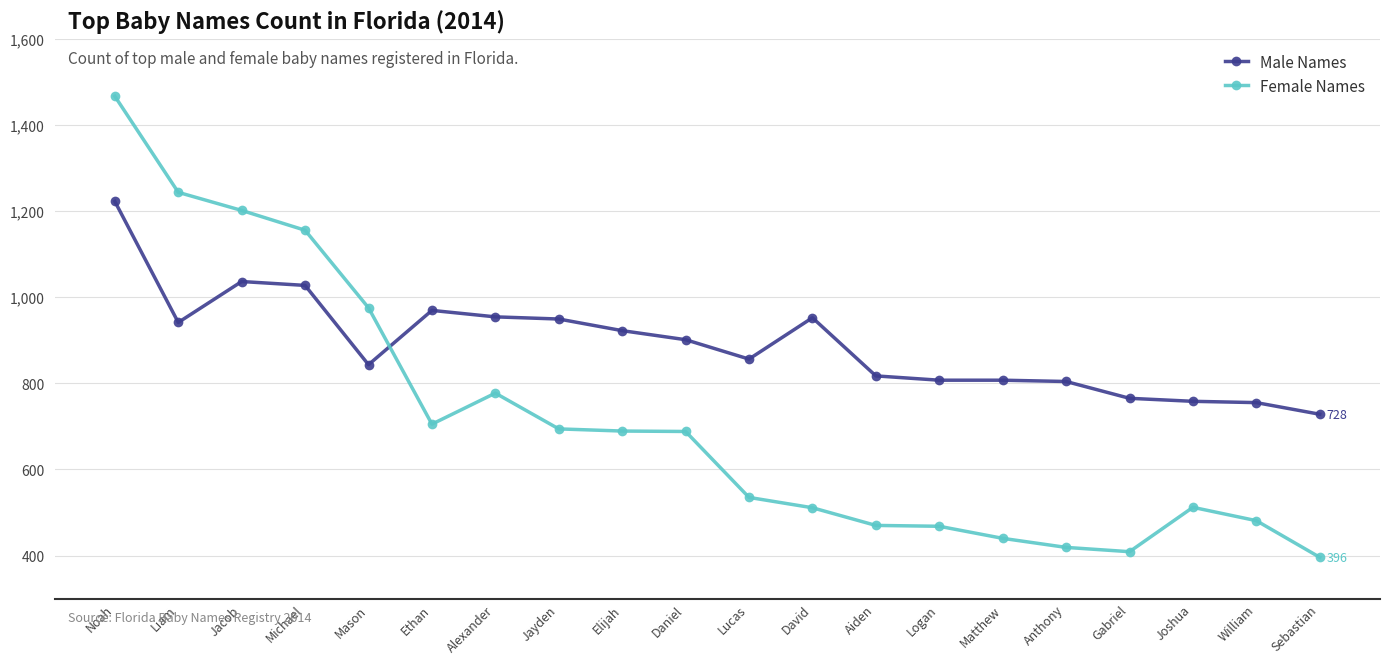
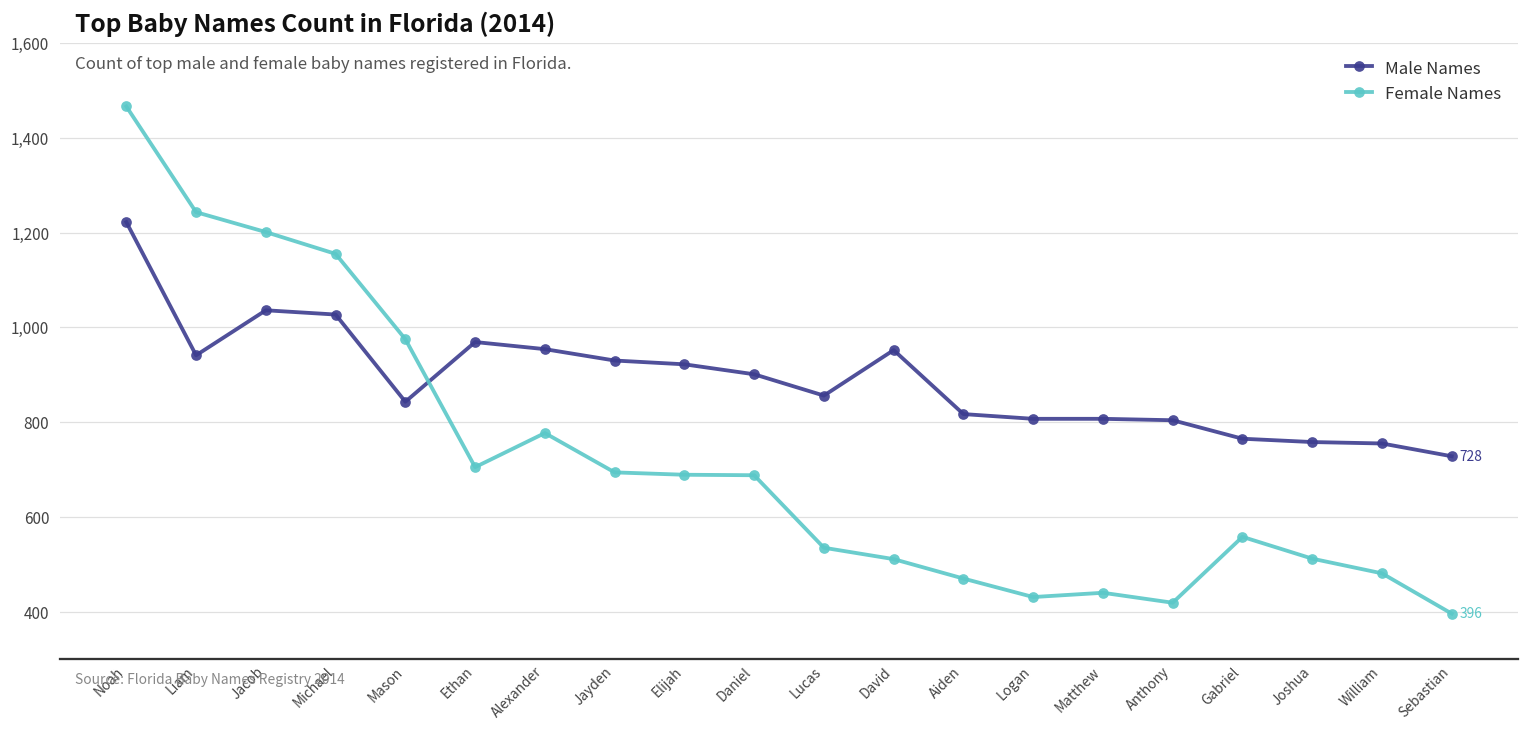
Male Names, Jayden: 950 -> 930
Female Names, Logan: 470 -> 430
Female Names, Gabriel: 410 -> 560
